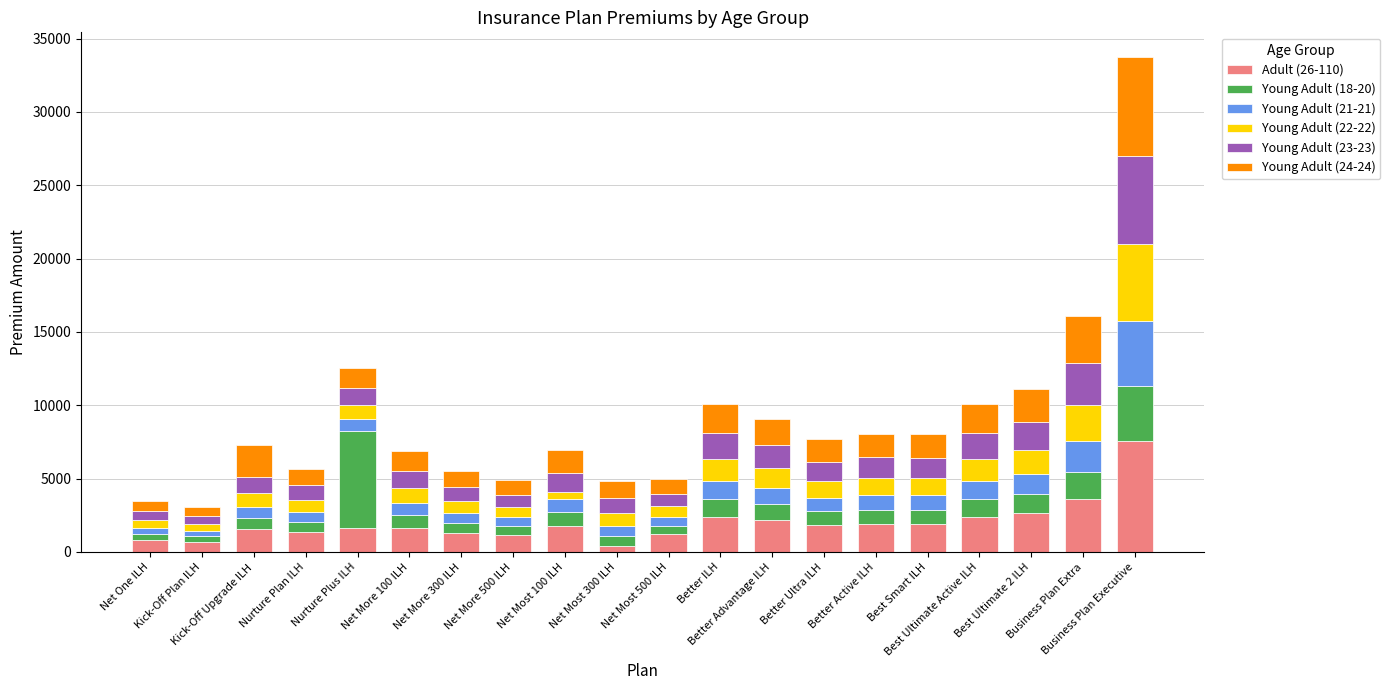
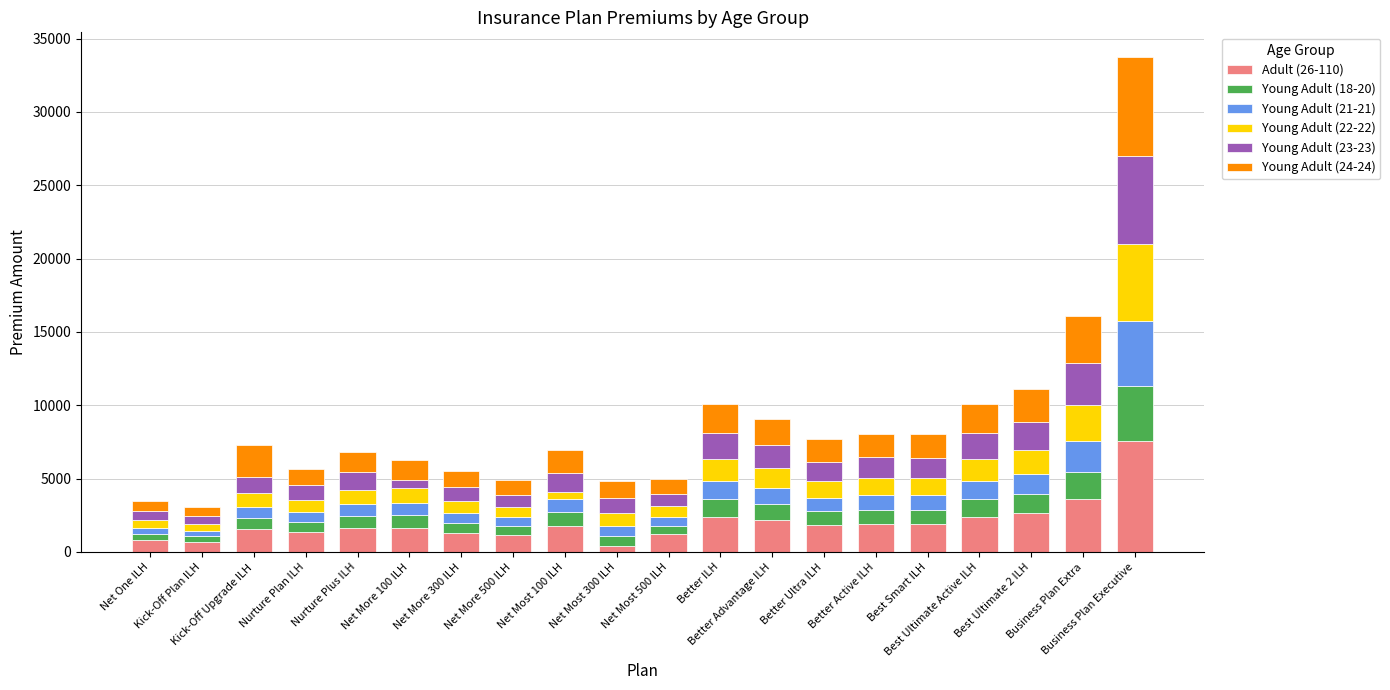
Young Adult (18-20), Nurture Plus ILH: 6600 -> 800
Young Adult (23-23), Net More 100 ILH: 1200 -> 600
